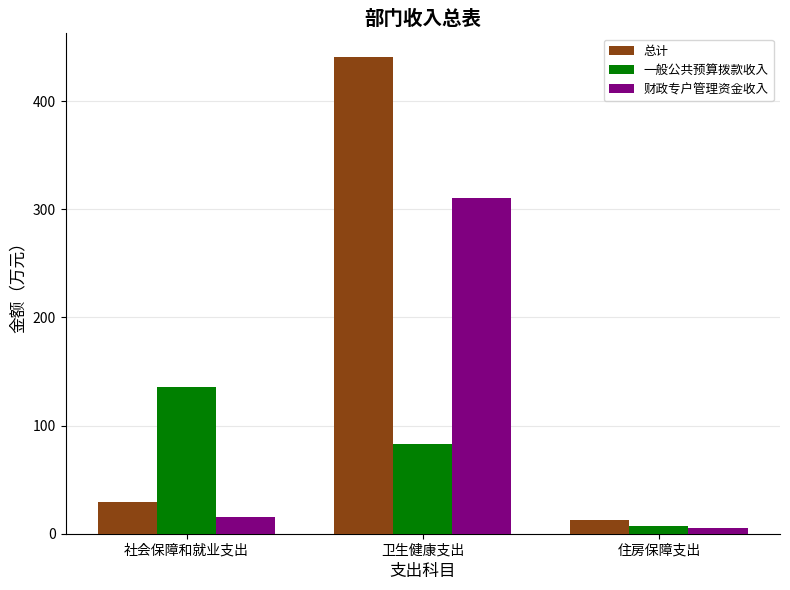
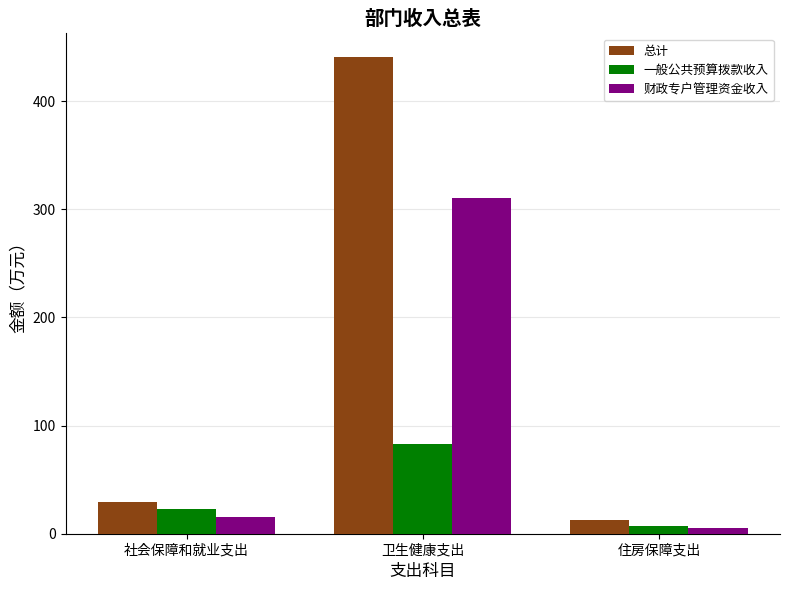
一般公共预算拨款收入, 社会保障和就业支出: 136 -> 23
